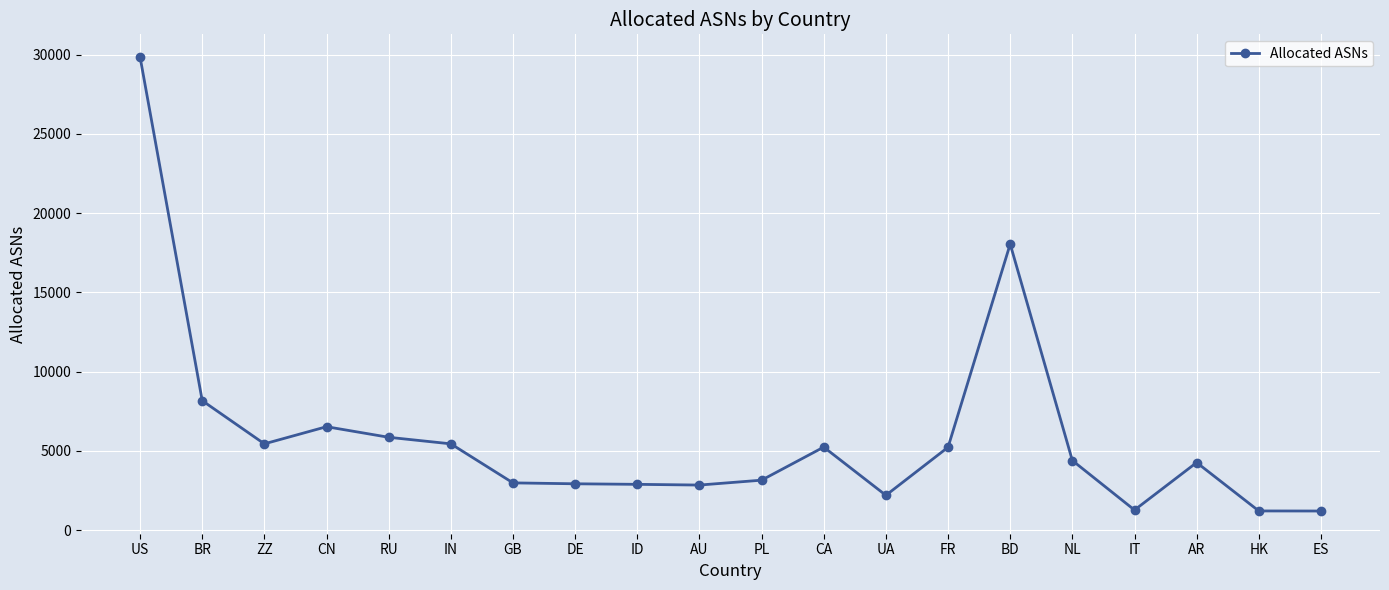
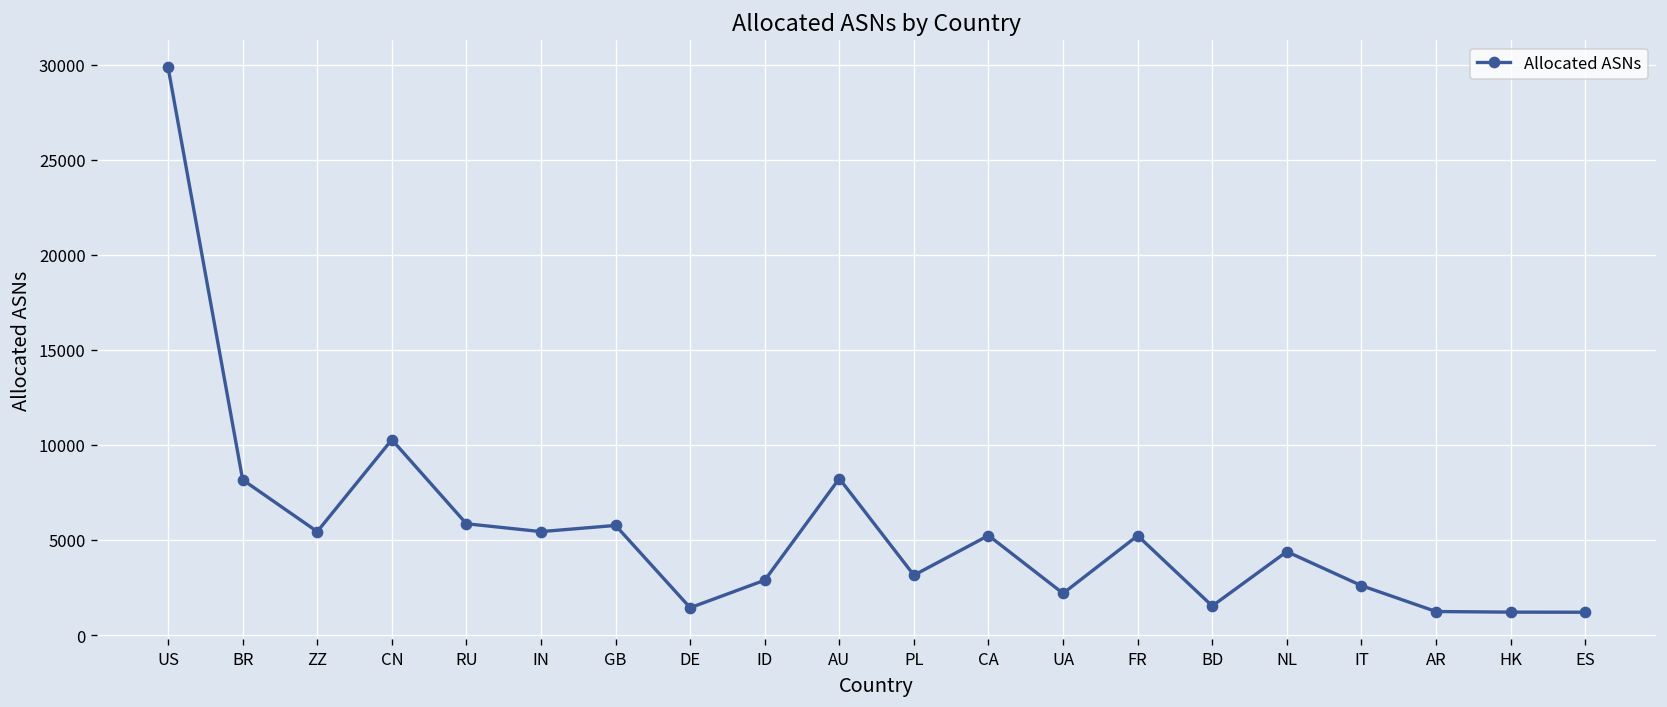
CN: 6500 -> 10300
GB: 3000 -> 5800
DE: 2900 -> 1400
AU: 2800 -> 8200
BD: 18000 -> 1500
IT: 1300 -> 2600
AR: 4300 -> 1200
